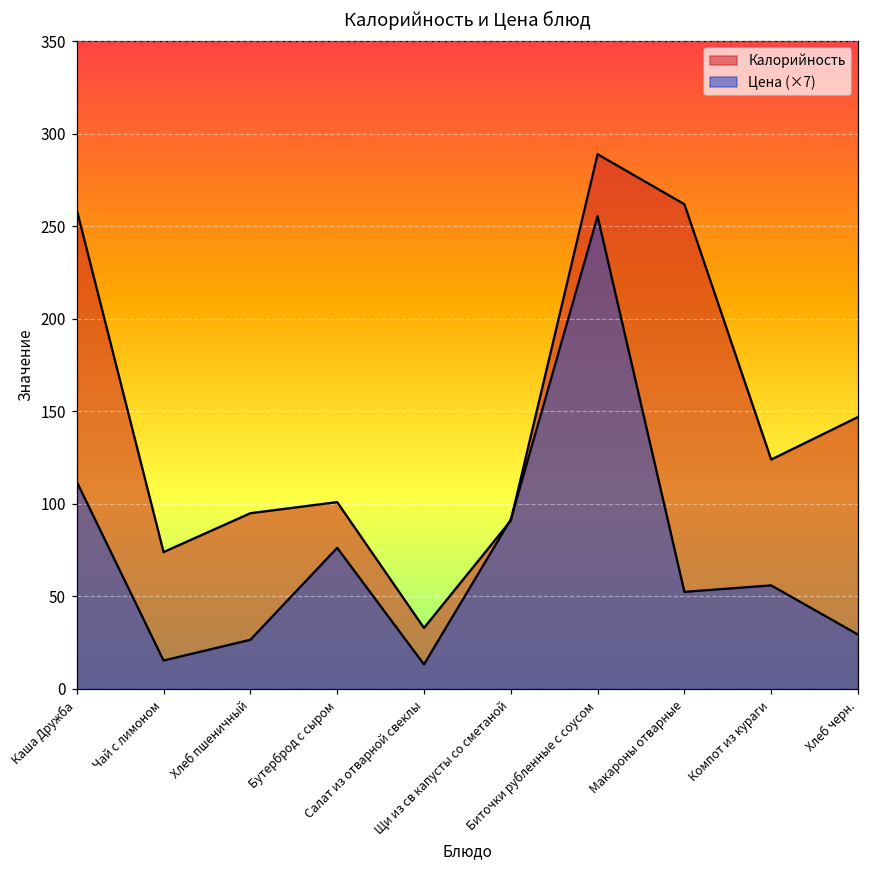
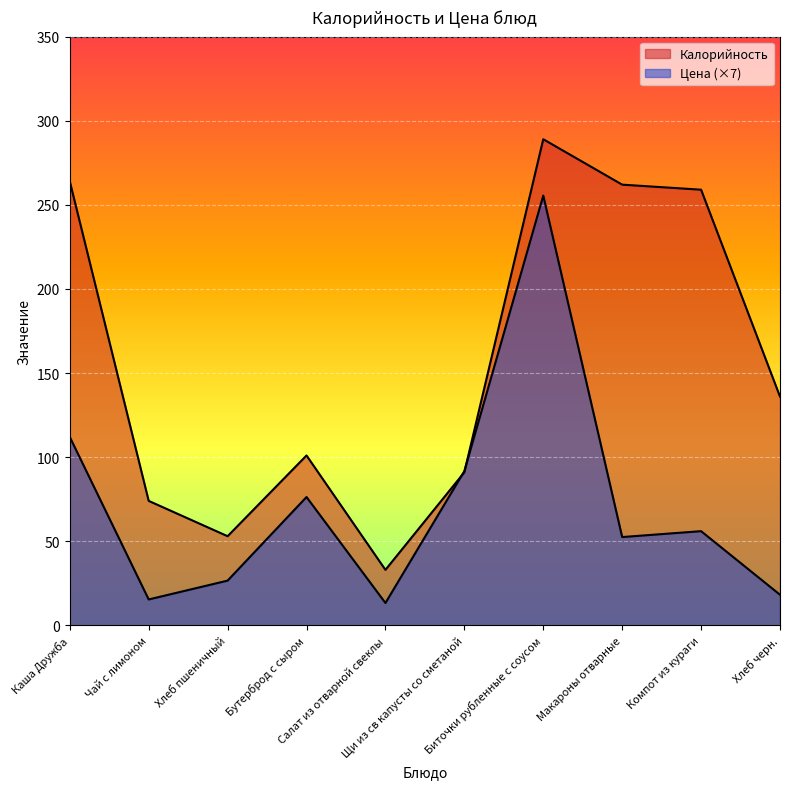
Калорийность, Каша Дружба: 259 -> 264
Калорийность, Хлеб пшеничный: 95 -> 53
Калорийность, Компот из кураги: 124 -> 259
Калорийность, Хлеб черн.: 147 -> 136
Цена (×7), Хлеб черн.: 29 -> 18
